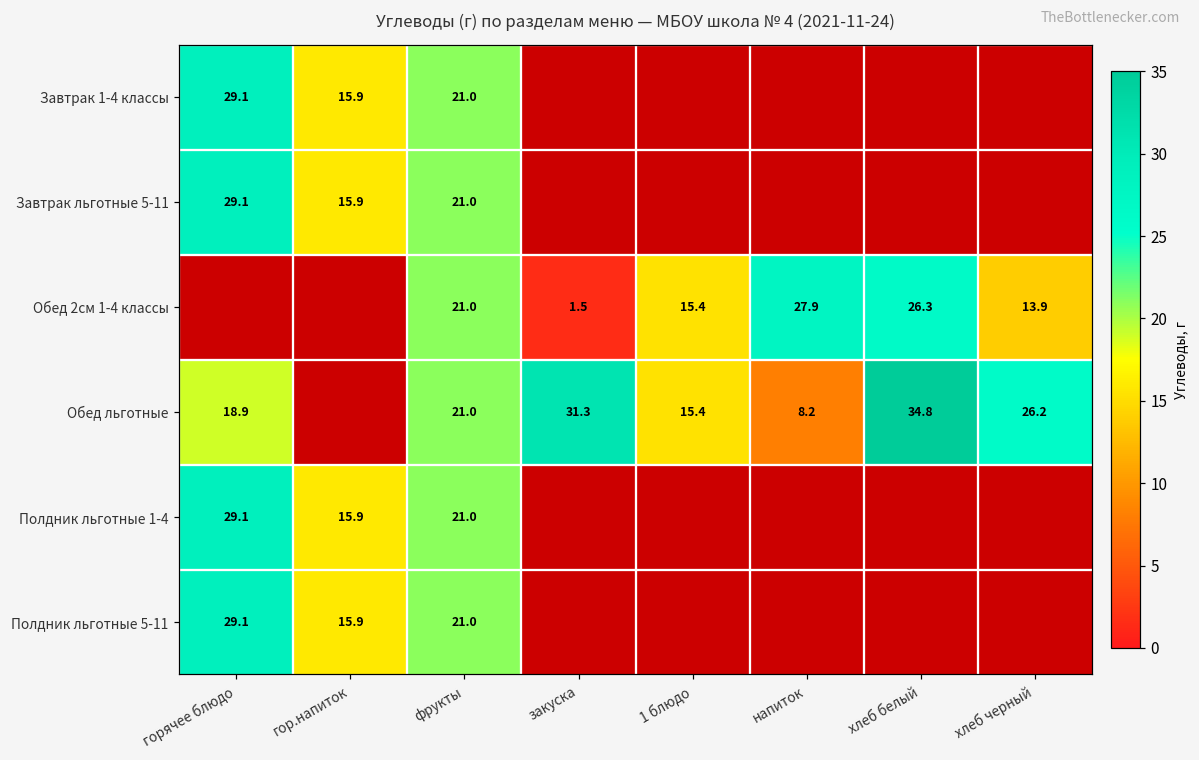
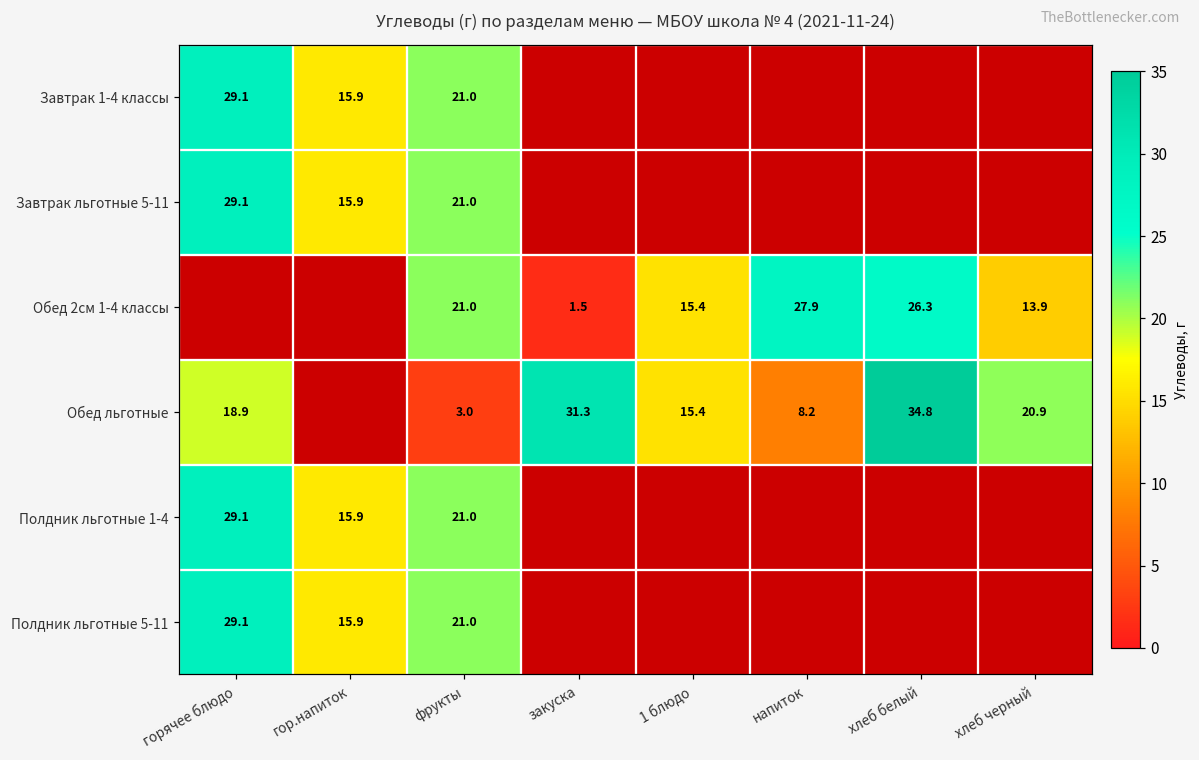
Обед льготные, фрукты: 21.0 -> 3.0
Обед льготные, хлеб черный: 26.2 -> 20.9
